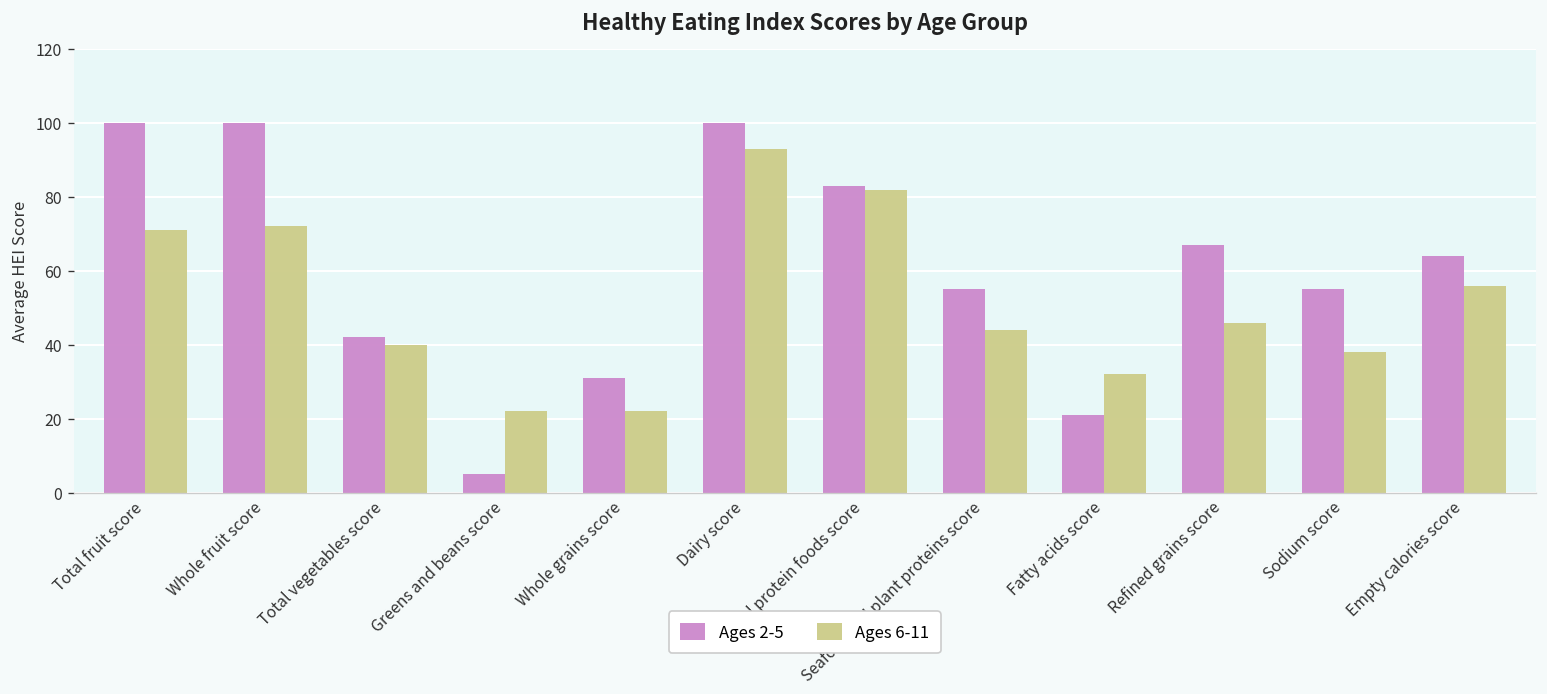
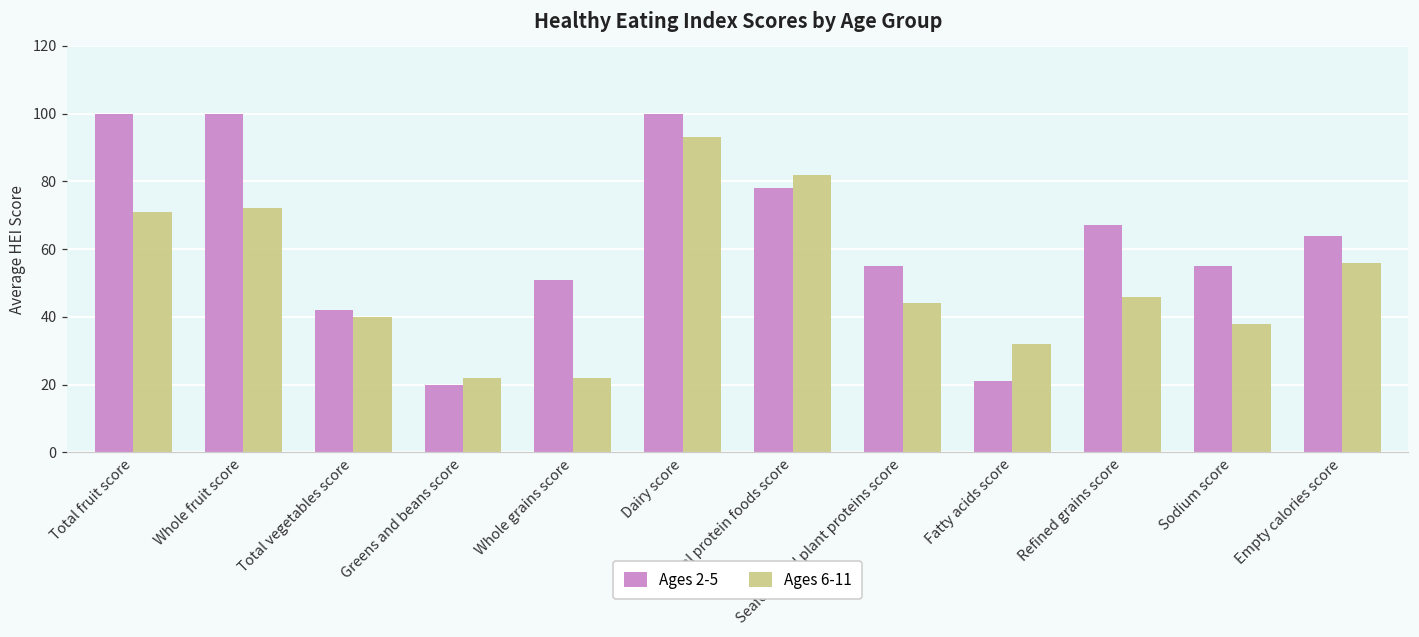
Ages 2-5, Greens and beans score: 5 -> 20
Ages 2-5, Whole grains score: 31 -> 51
Ages 2-5, Total protein foods score: 83 -> 78
